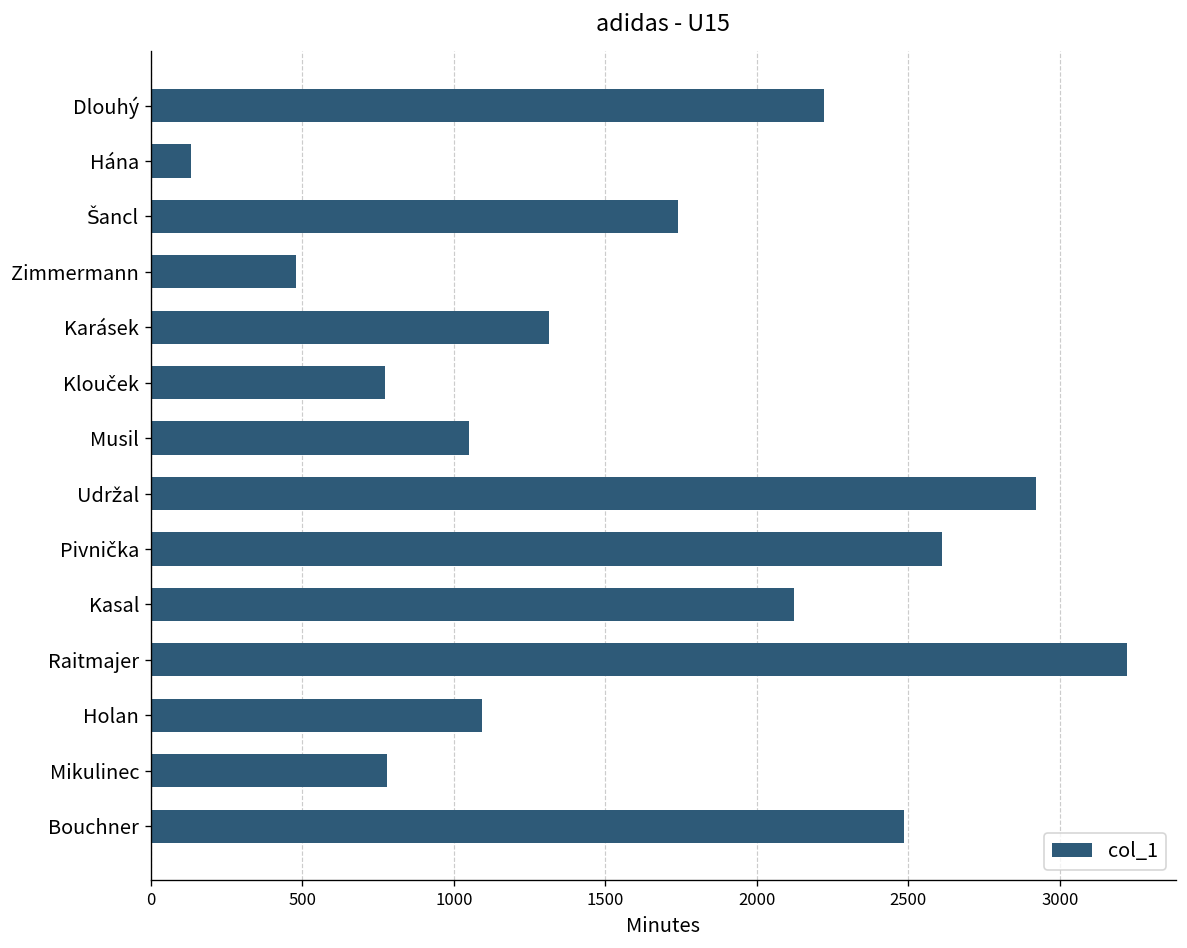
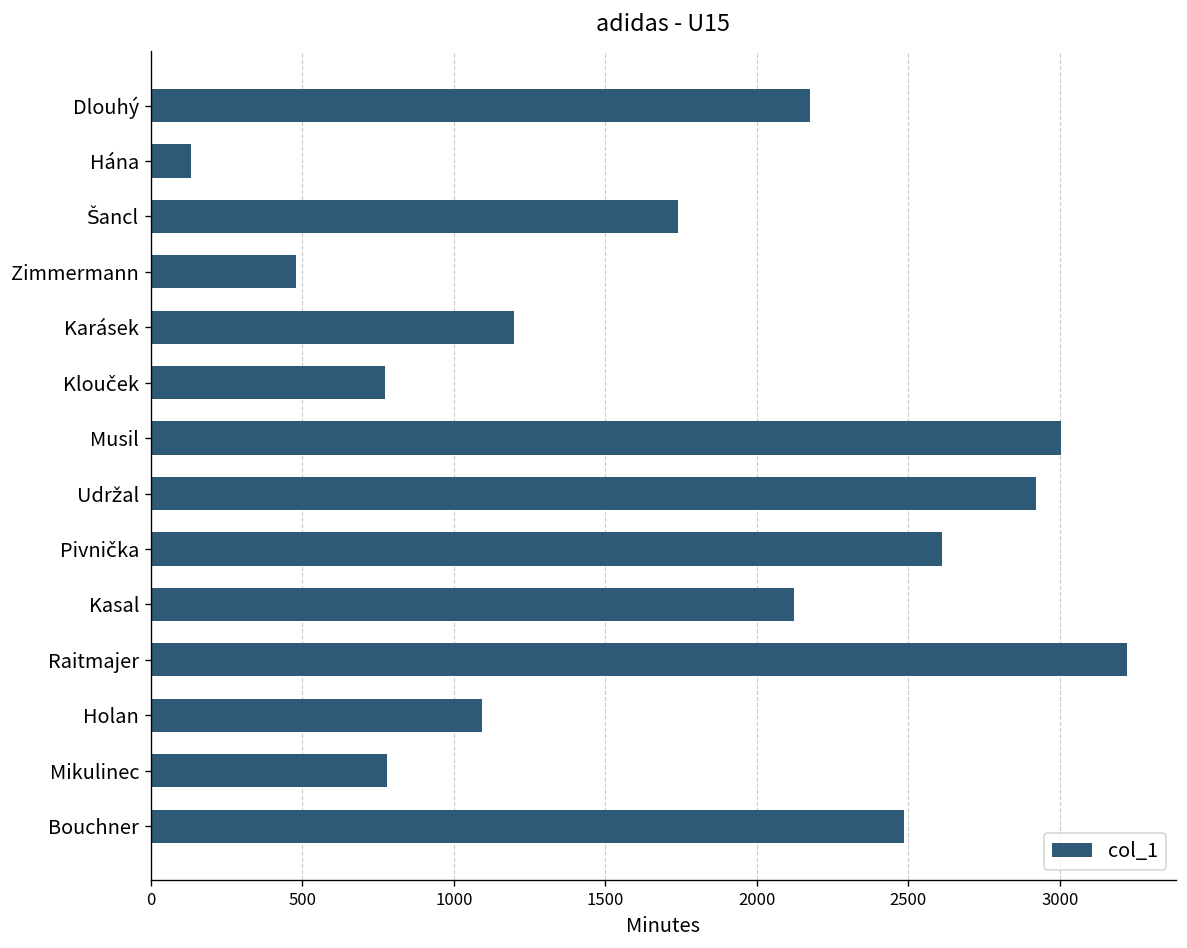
Dlouhý: 2220 -> 2180
Karásek: 1310 -> 1200
Musil: 1050 -> 3000
